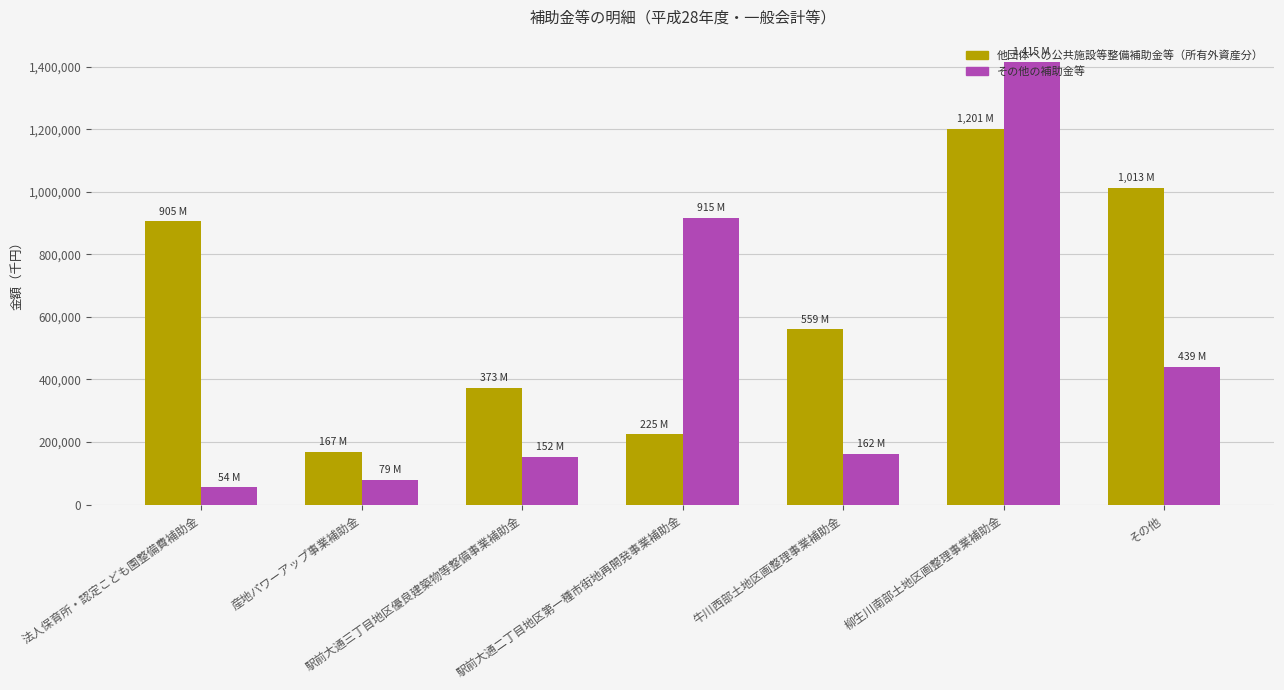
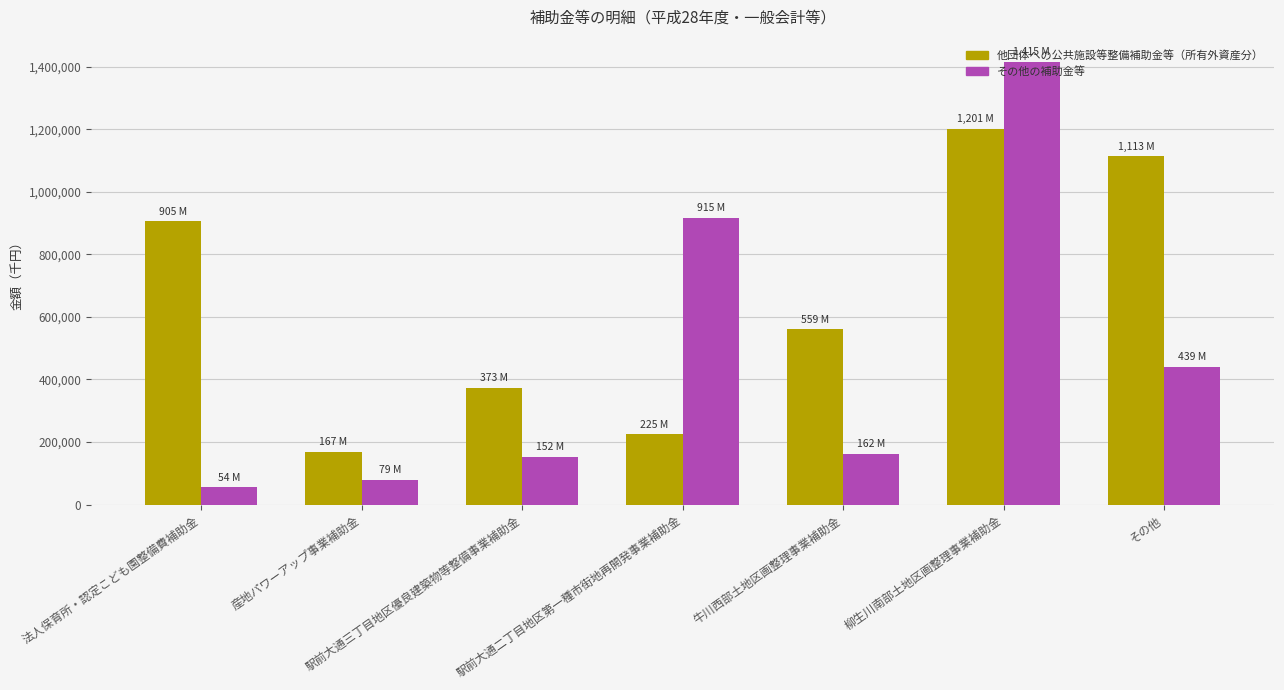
他団体への公共施設等整備補助金等（所有外資産分）, その他: 1,013 -> 1,113
